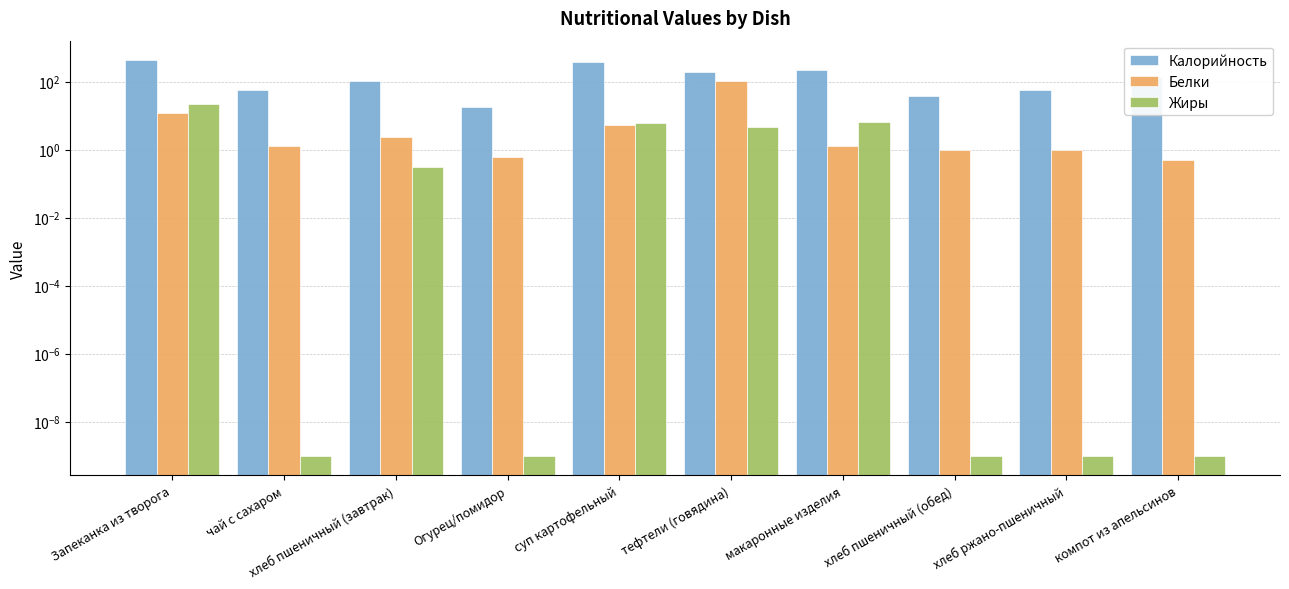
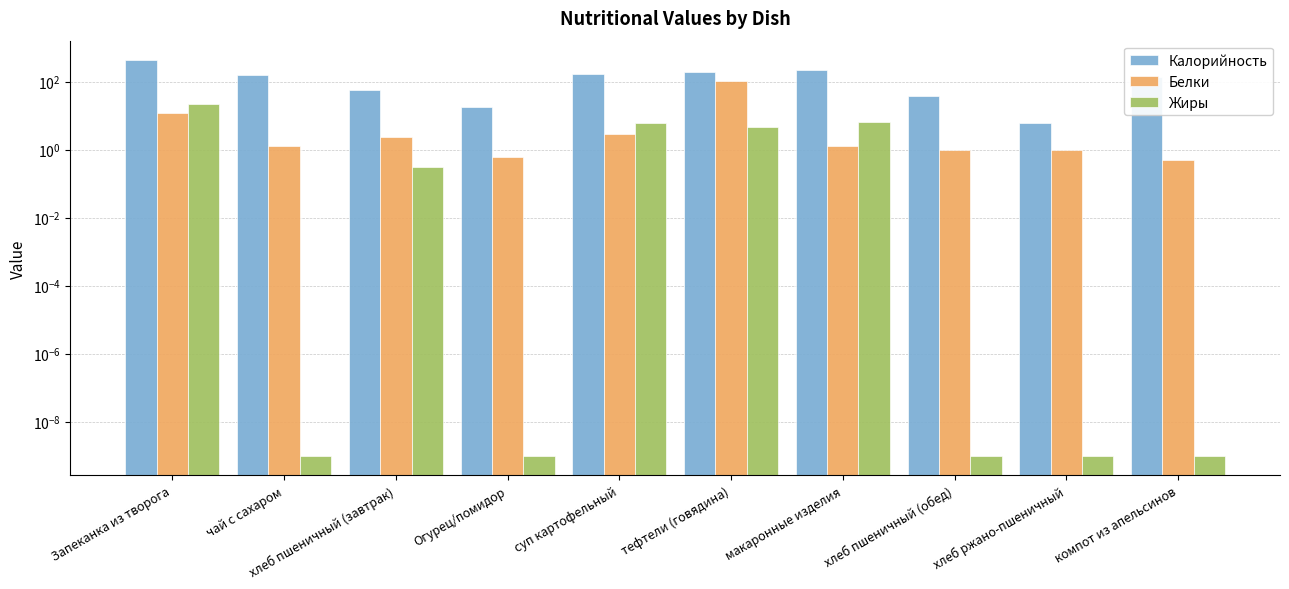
Калорийность, чай с сахаром: 60 -> 200
Калорийность, хлеб пшеничный (завтрак): 100 -> 60
Калорийность, суп картофельный: 400 -> 200
Белки, суп картофельный: 5 -> 3
Калорийность, хлеб ржано-пшеничный: 60 -> 6
